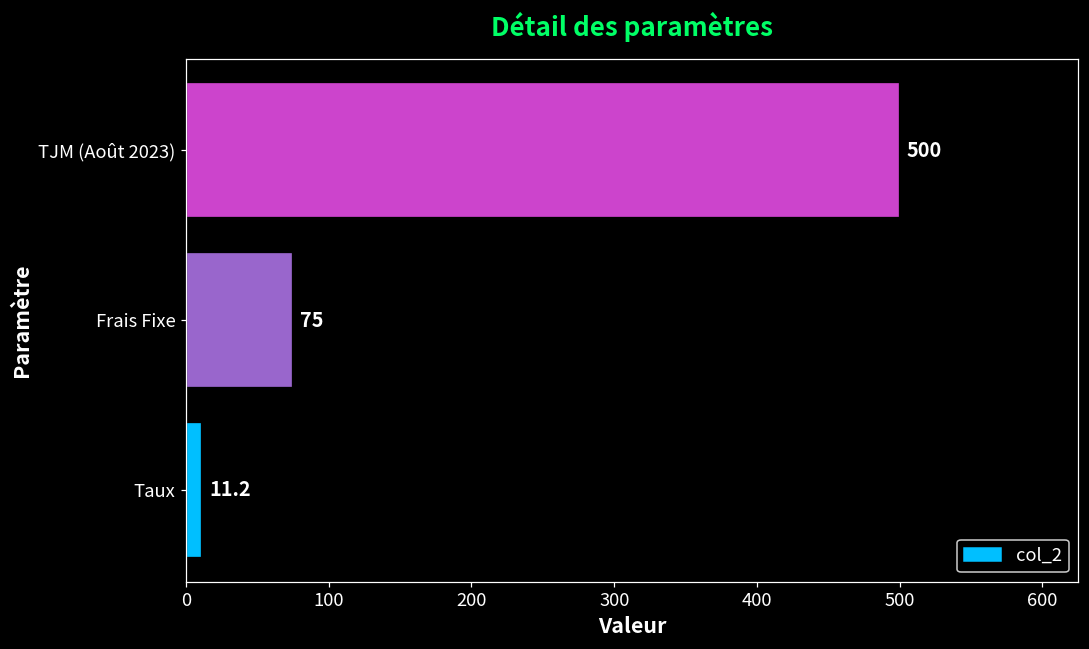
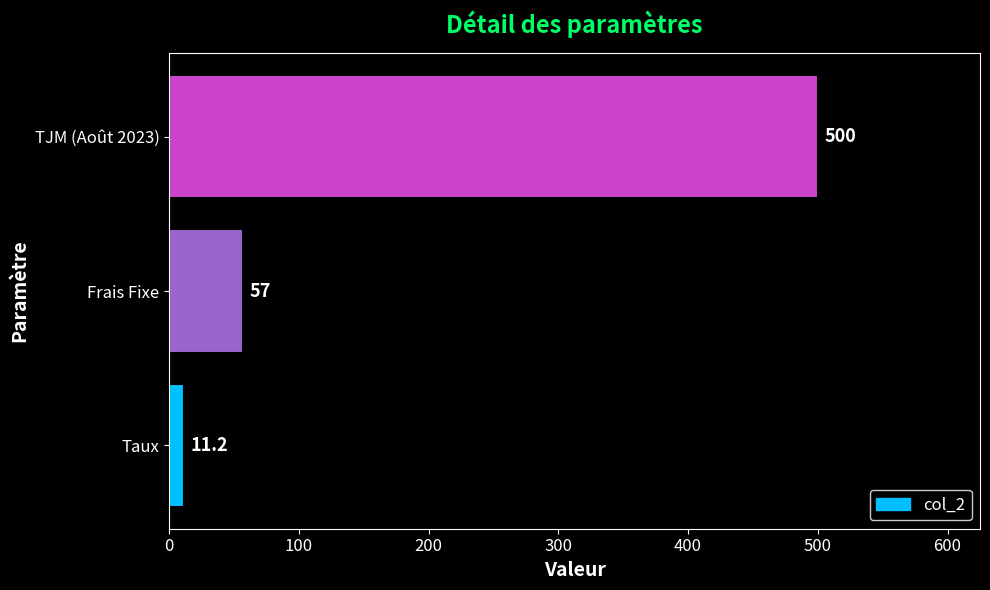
Frais Fixe: 75 -> 57
